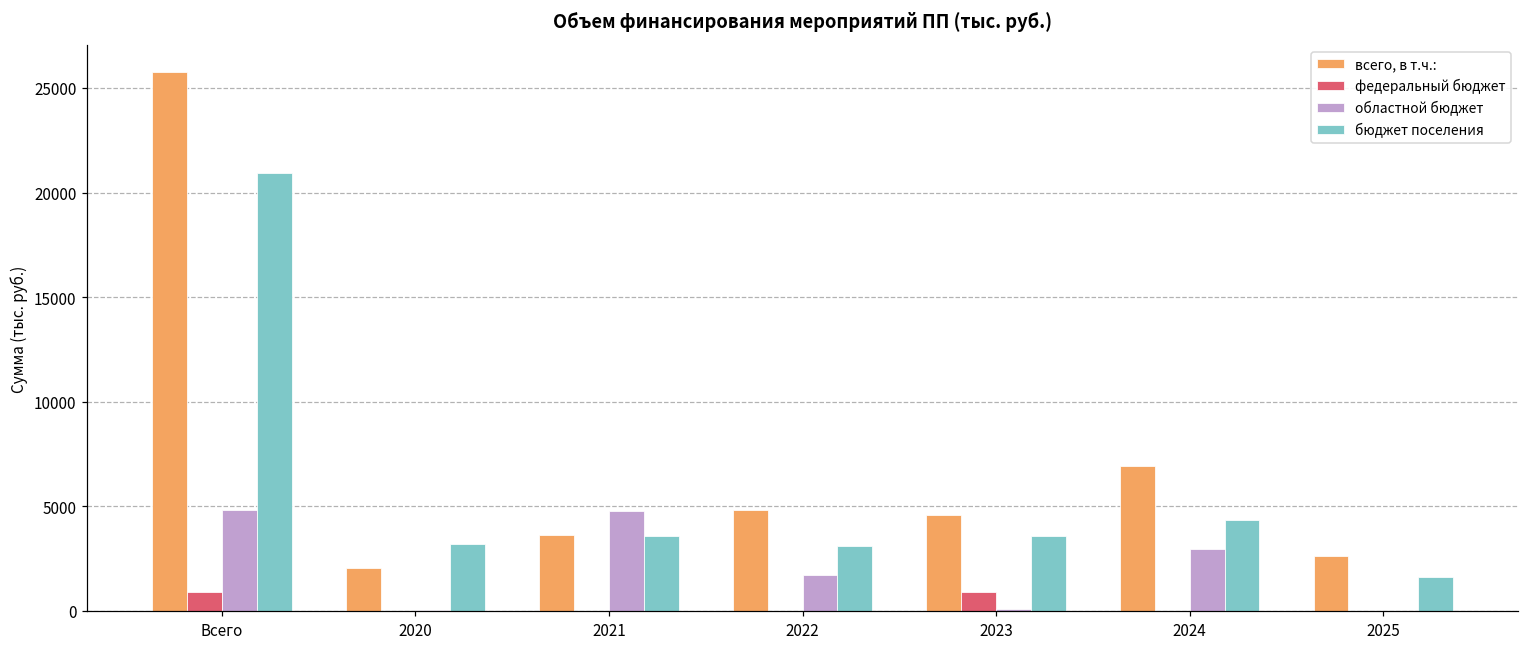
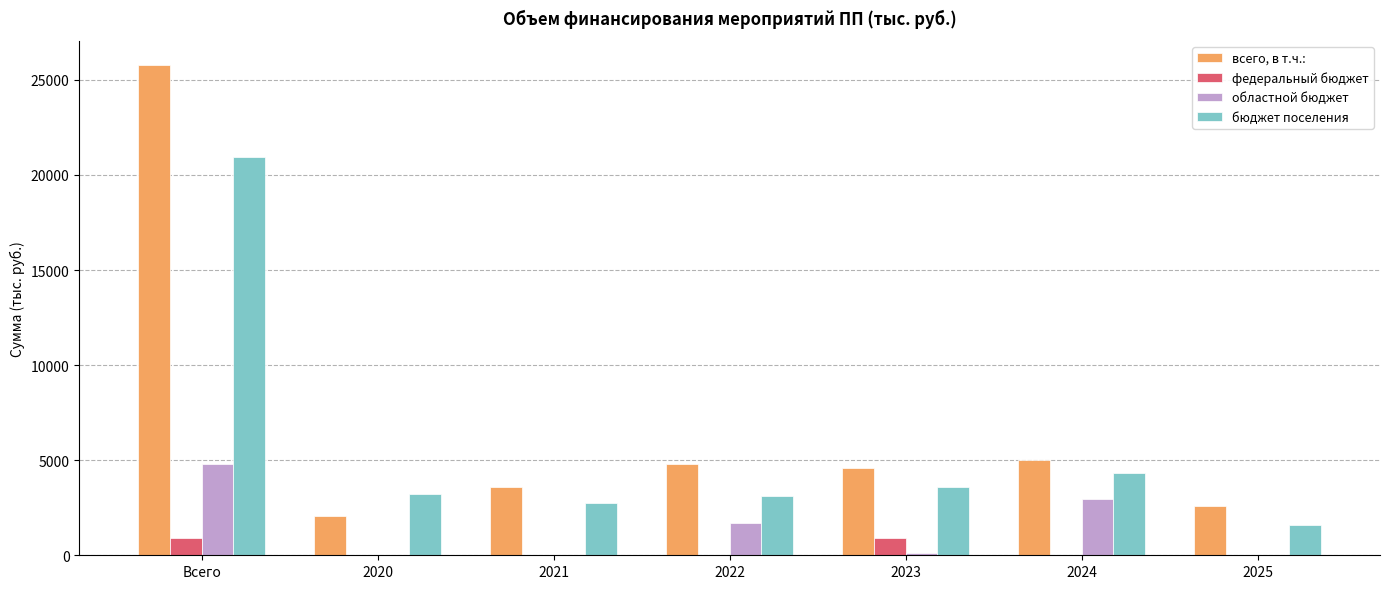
областной бюджет, 2021: 4800 -> 0
бюджет поселения, 2021: 3600 -> 2800
всего, в т.ч.:, 2024: 6900 -> 5000
